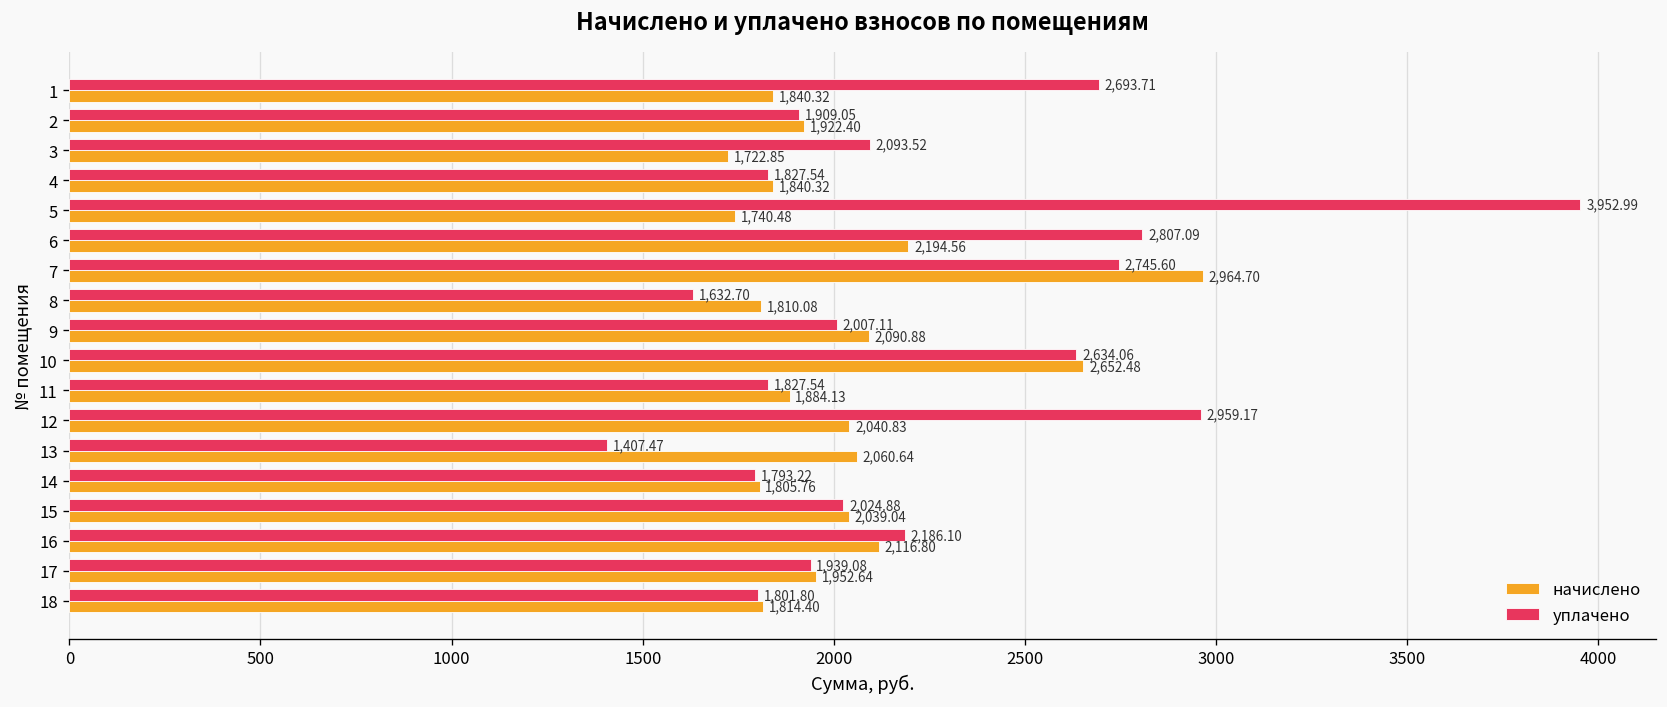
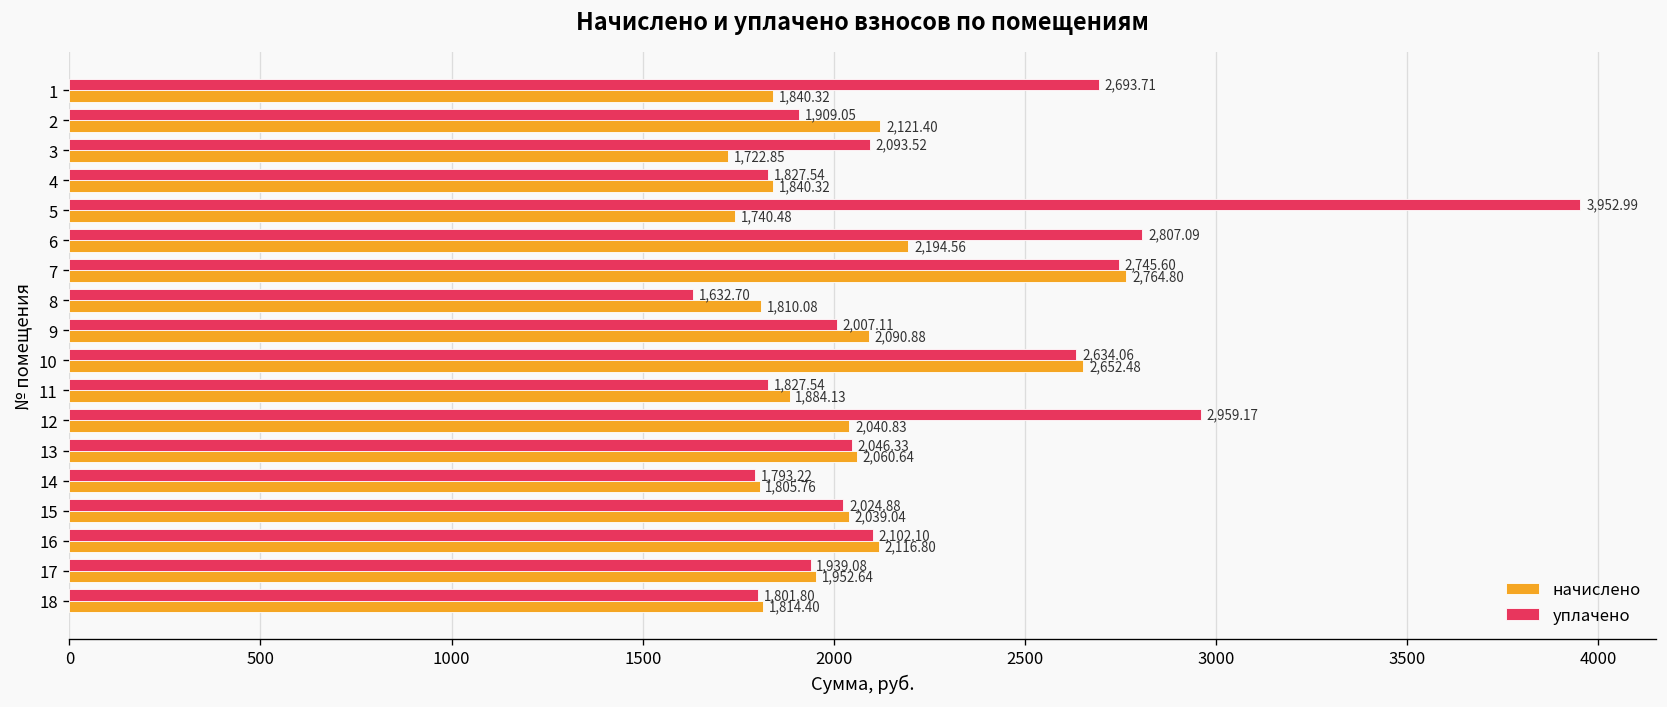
начислено, 2: 1,922.40 -> 2,121.40
начислено, 7: 2,964.70 -> 2,764.80
уплачено, 13: 1,407.47 -> 2,046.33
уплачено, 16: 2,186.10 -> 2,102.10
